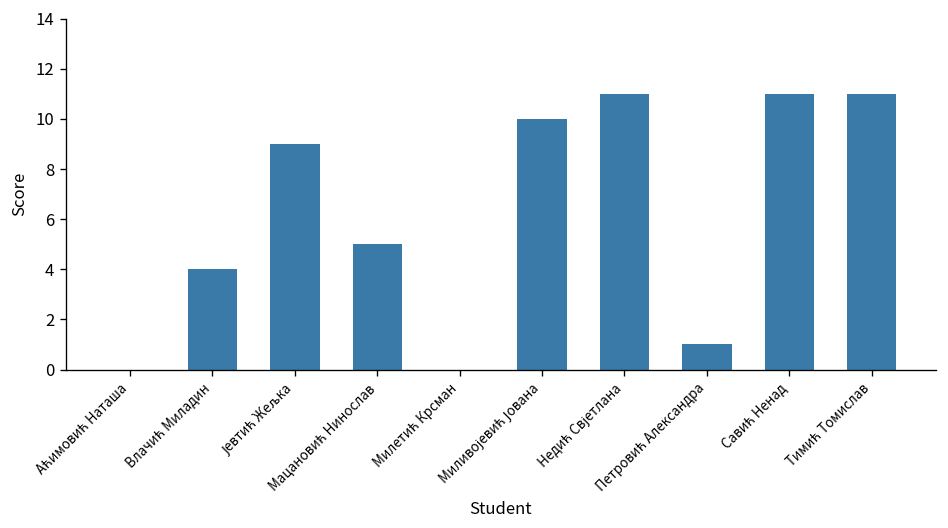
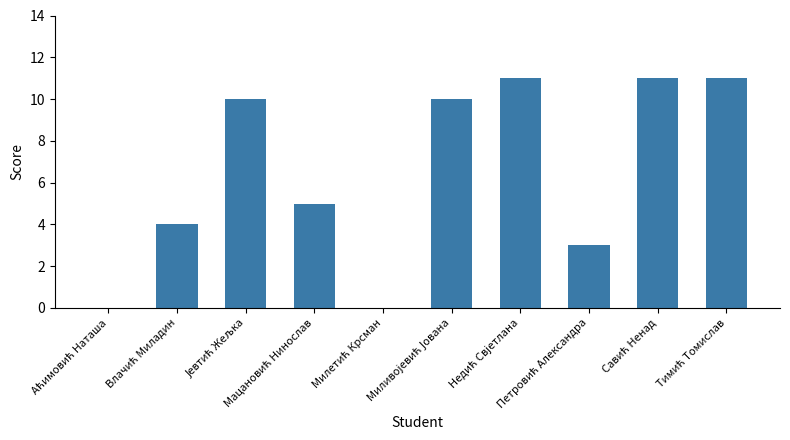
Јевтић Жељка: 9 -> 10
Петровић Александра: 1 -> 3
